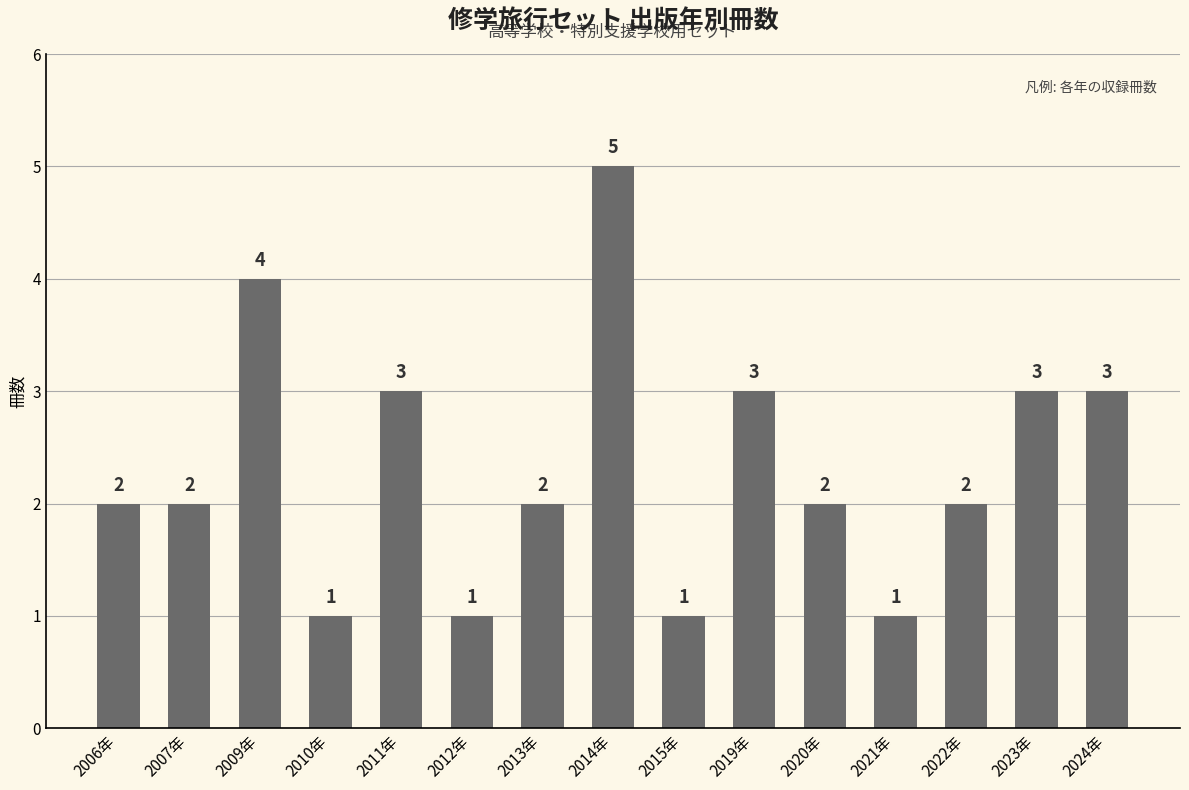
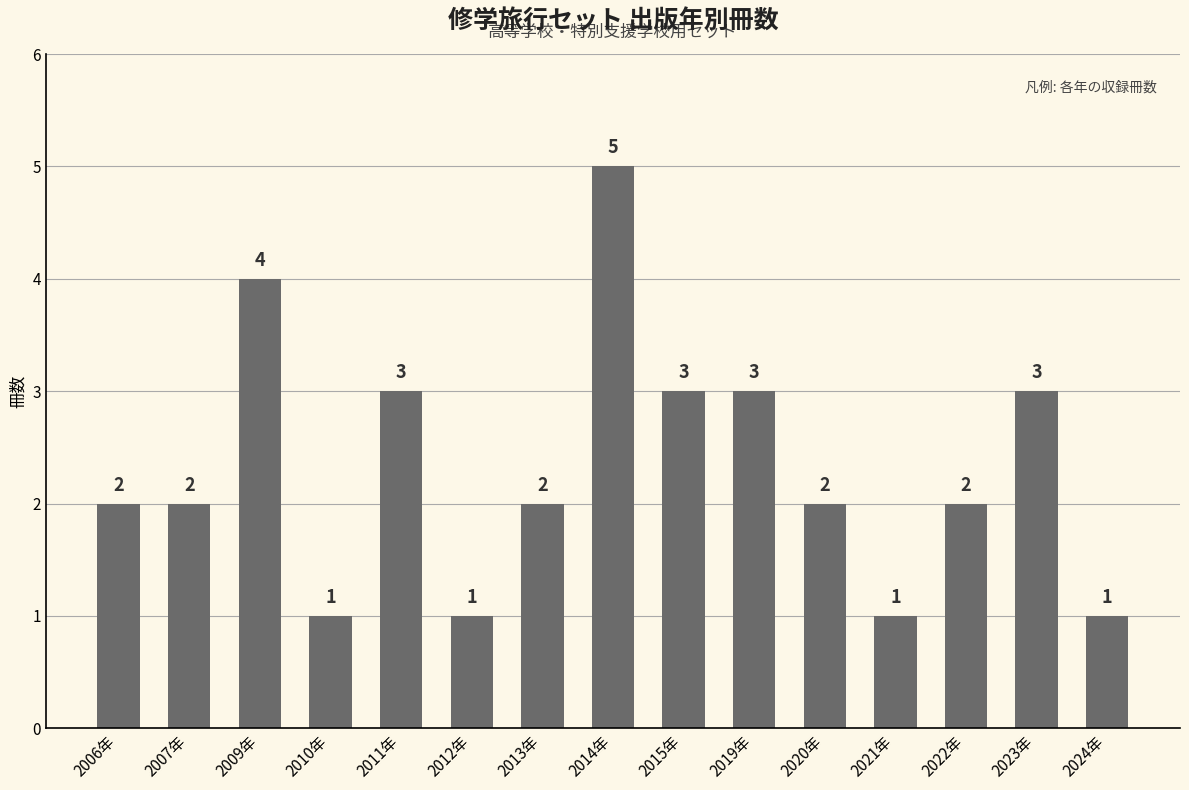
2015年: 1 -> 3
2024年: 3 -> 1
